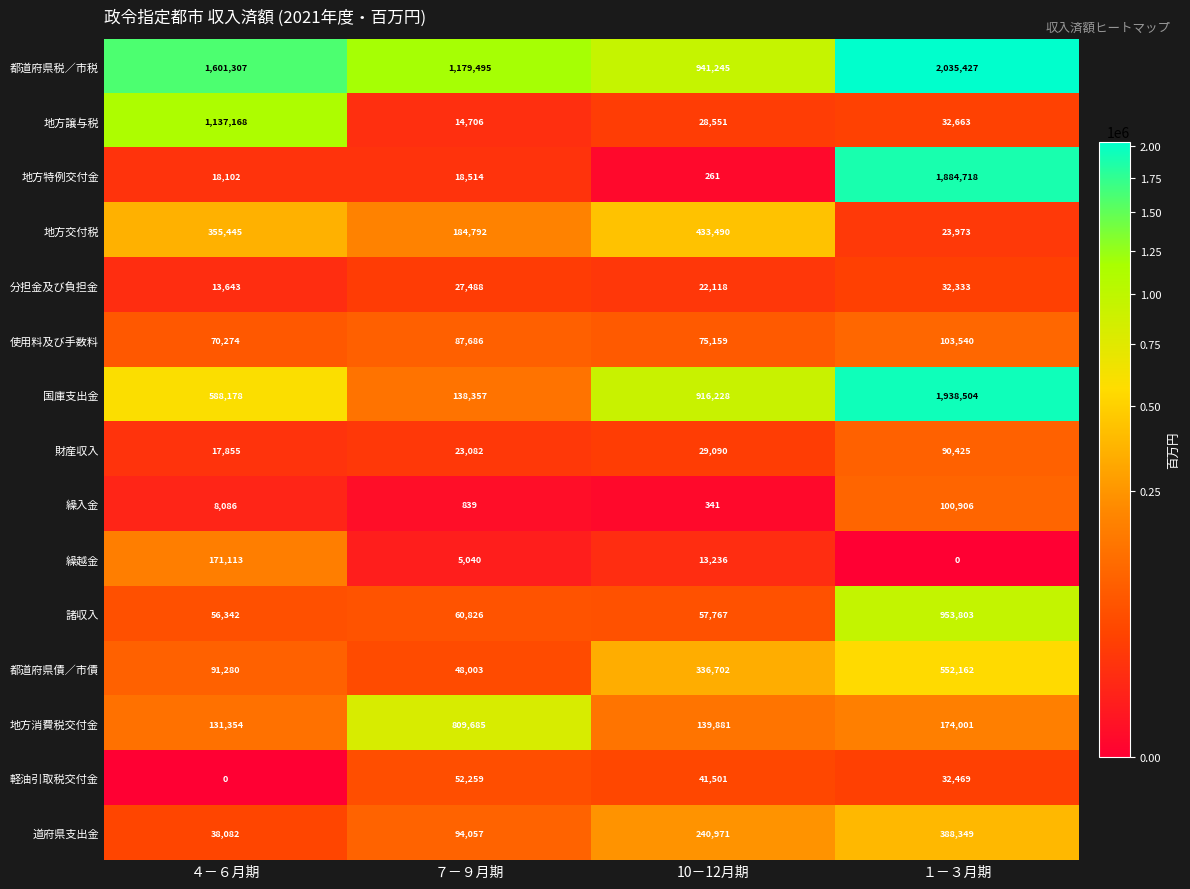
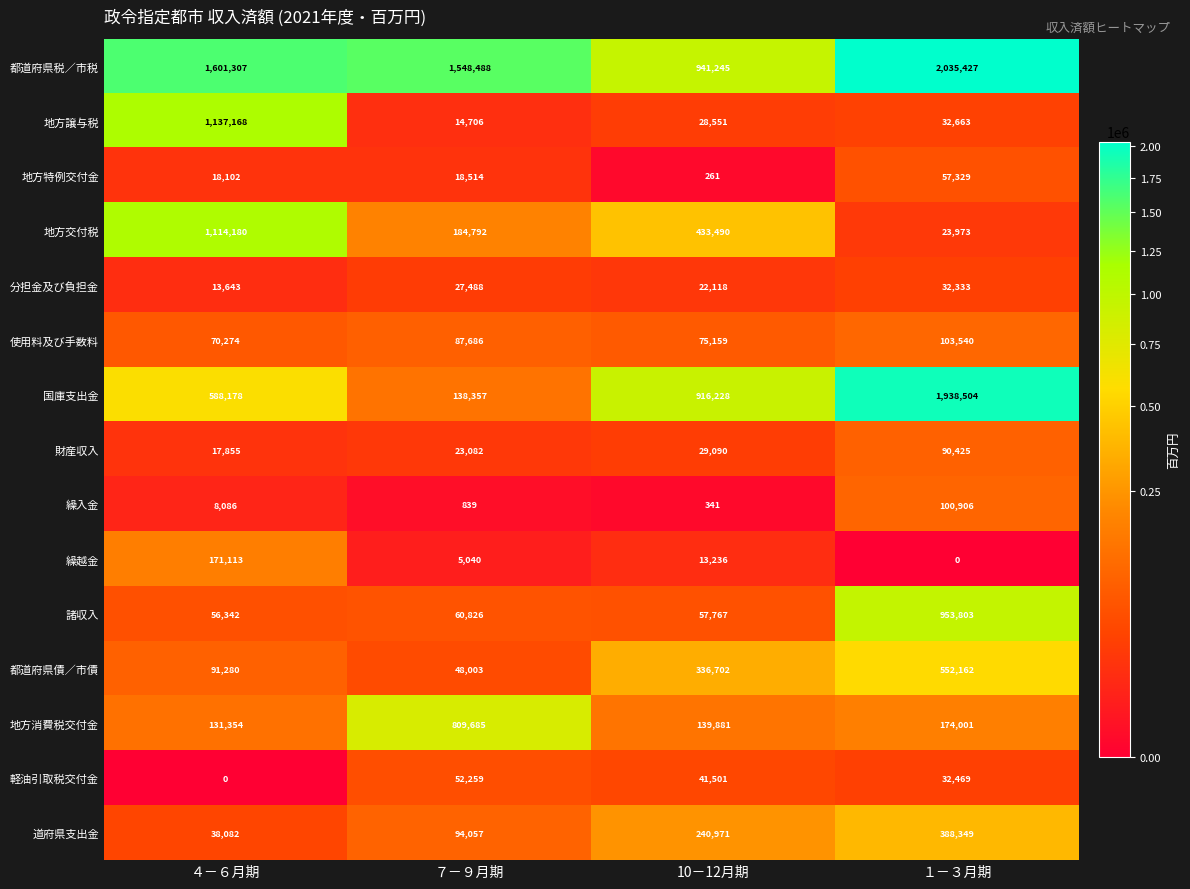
都道府県税／市税, ７－９月期: 1,179,495 -> 1,548,488
地方特例交付金, １－３月期: 1,884,718 -> 57,329
地方交付税, ４－６月期: 355,445 -> 1,114,180
